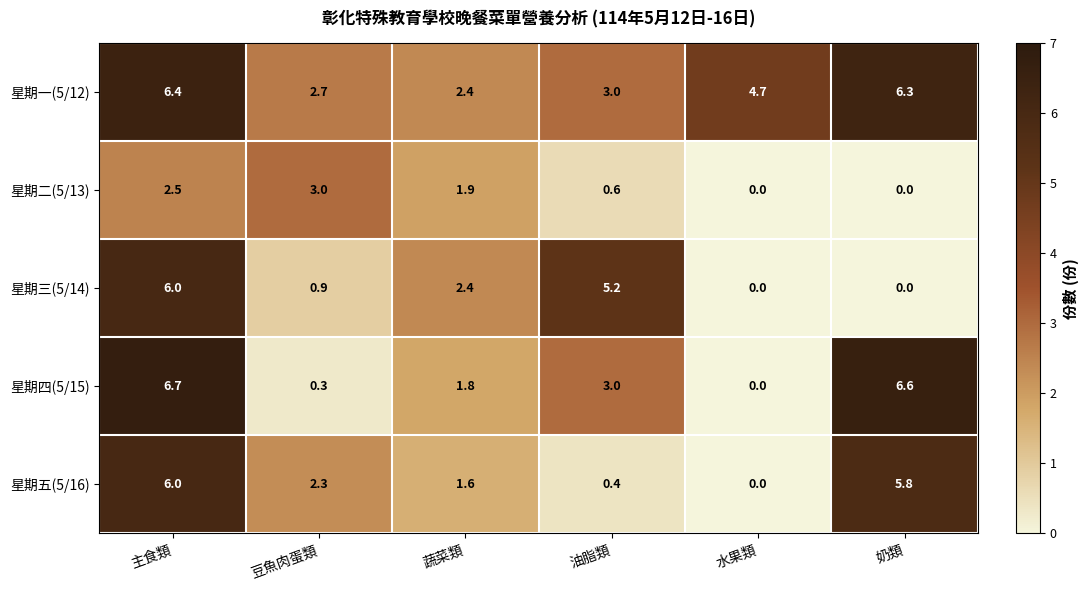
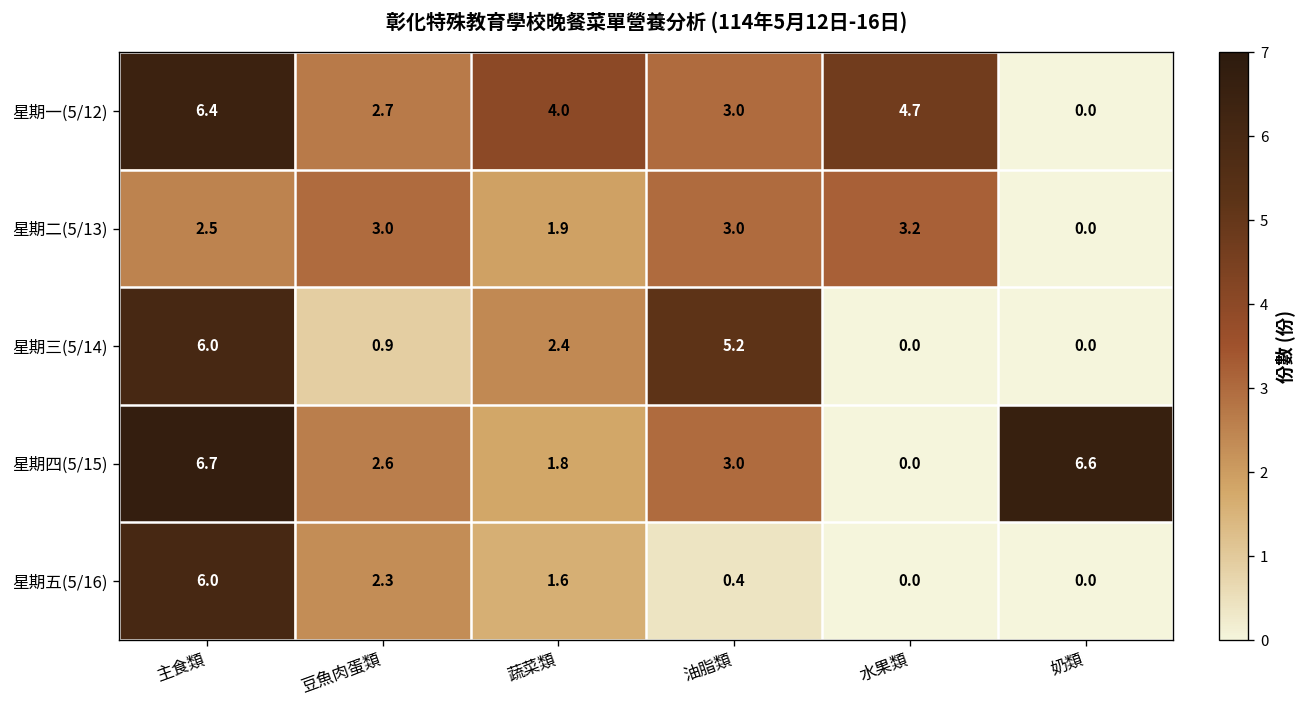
星期一(5/12), 蔬菜類: 2.4 -> 4.0
星期一(5/12), 奶類: 6.3 -> 0.0
星期二(5/13), 油脂類: 0.6 -> 3.0
星期二(5/13), 水果類: 0.0 -> 3.2
星期四(5/15), 豆魚肉蛋類: 0.3 -> 2.6
星期五(5/16), 奶類: 5.8 -> 0.0
